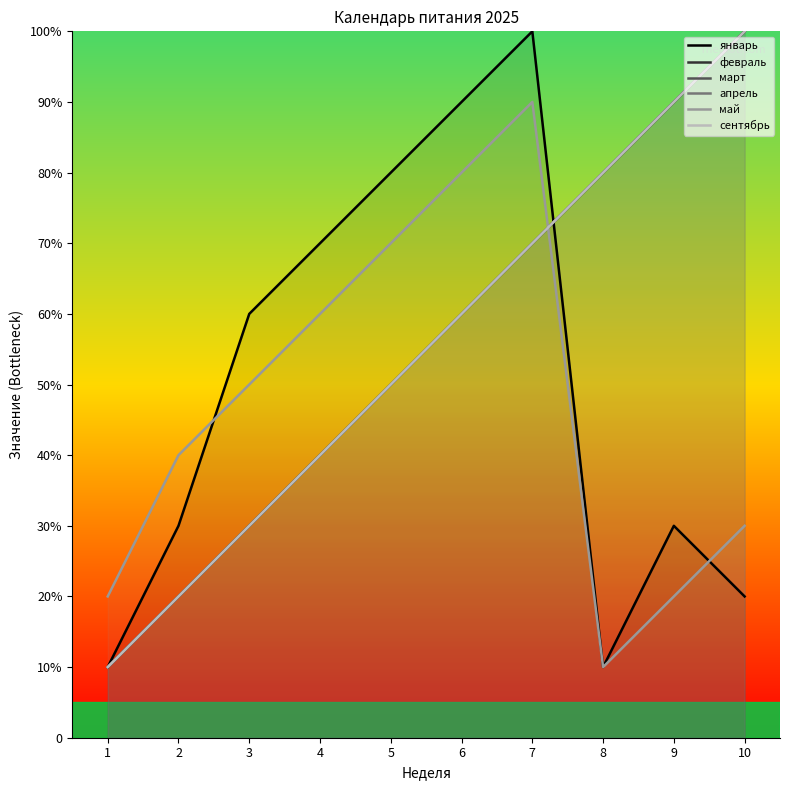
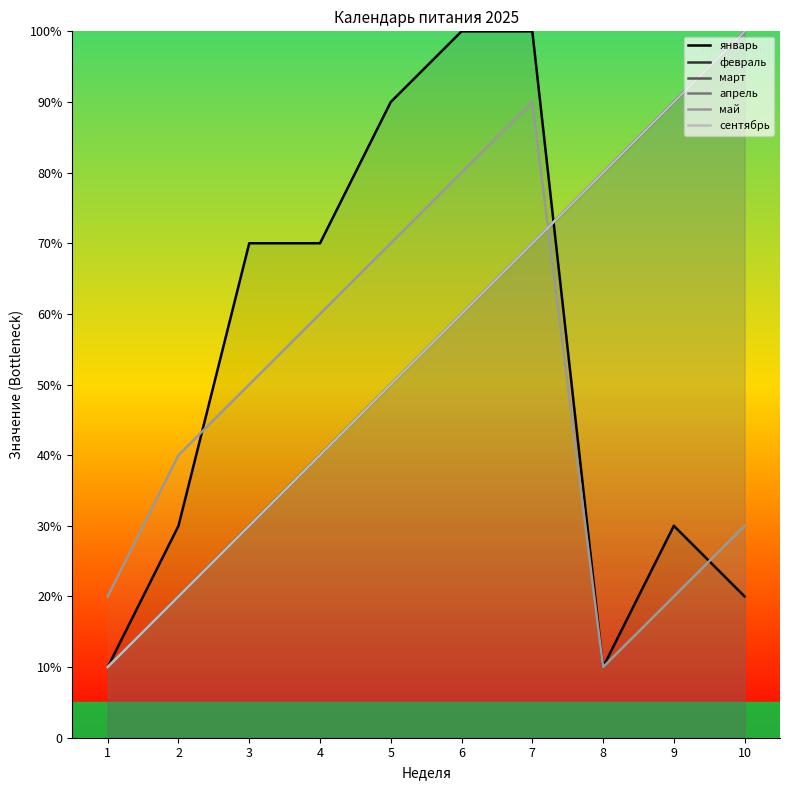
январь, 3: 60% -> 70%
январь, 5: 80% -> 90%
январь, 6: 90% -> 100%
